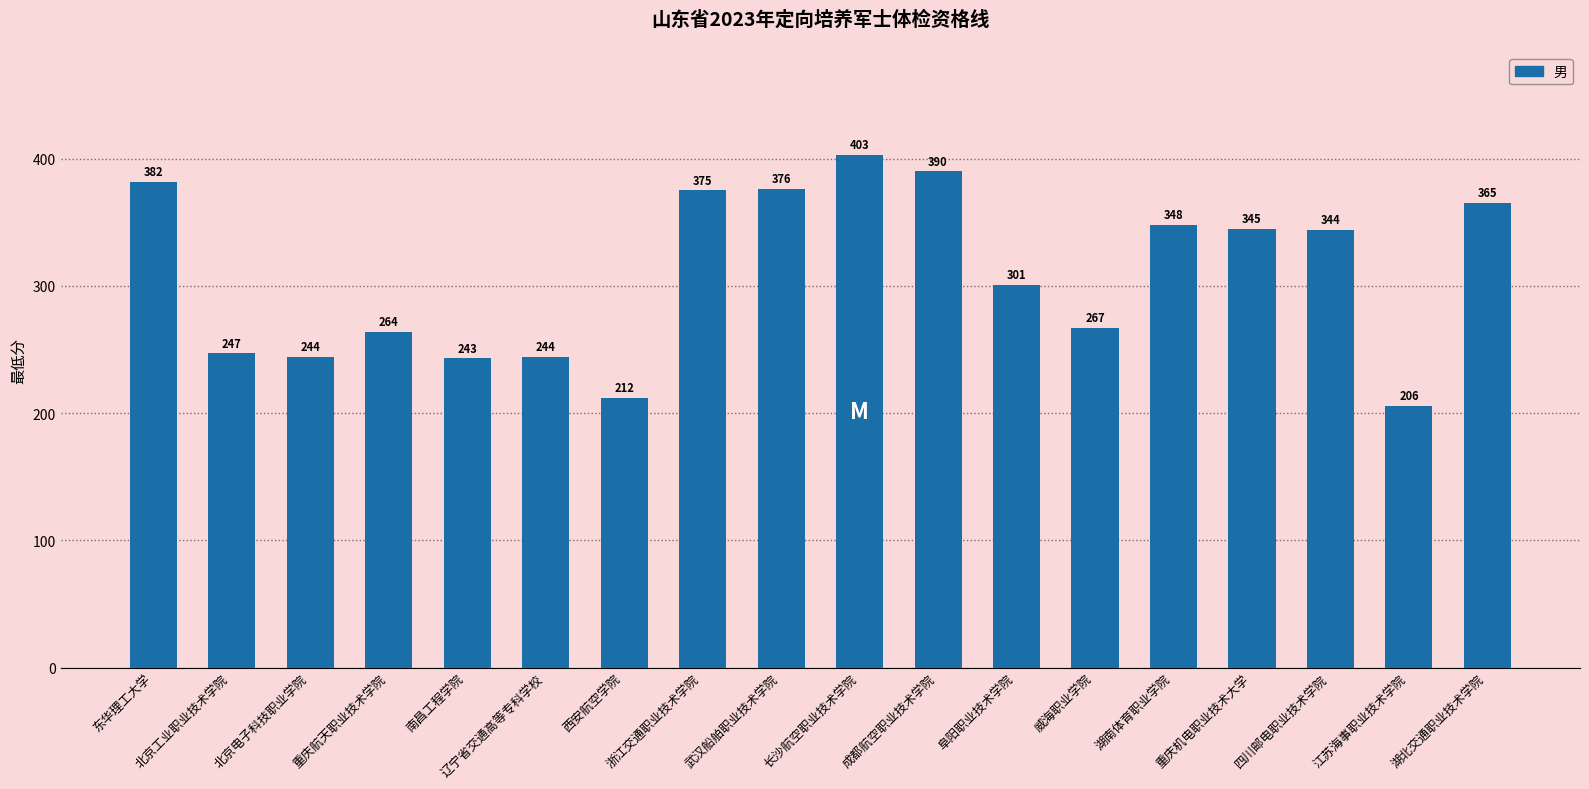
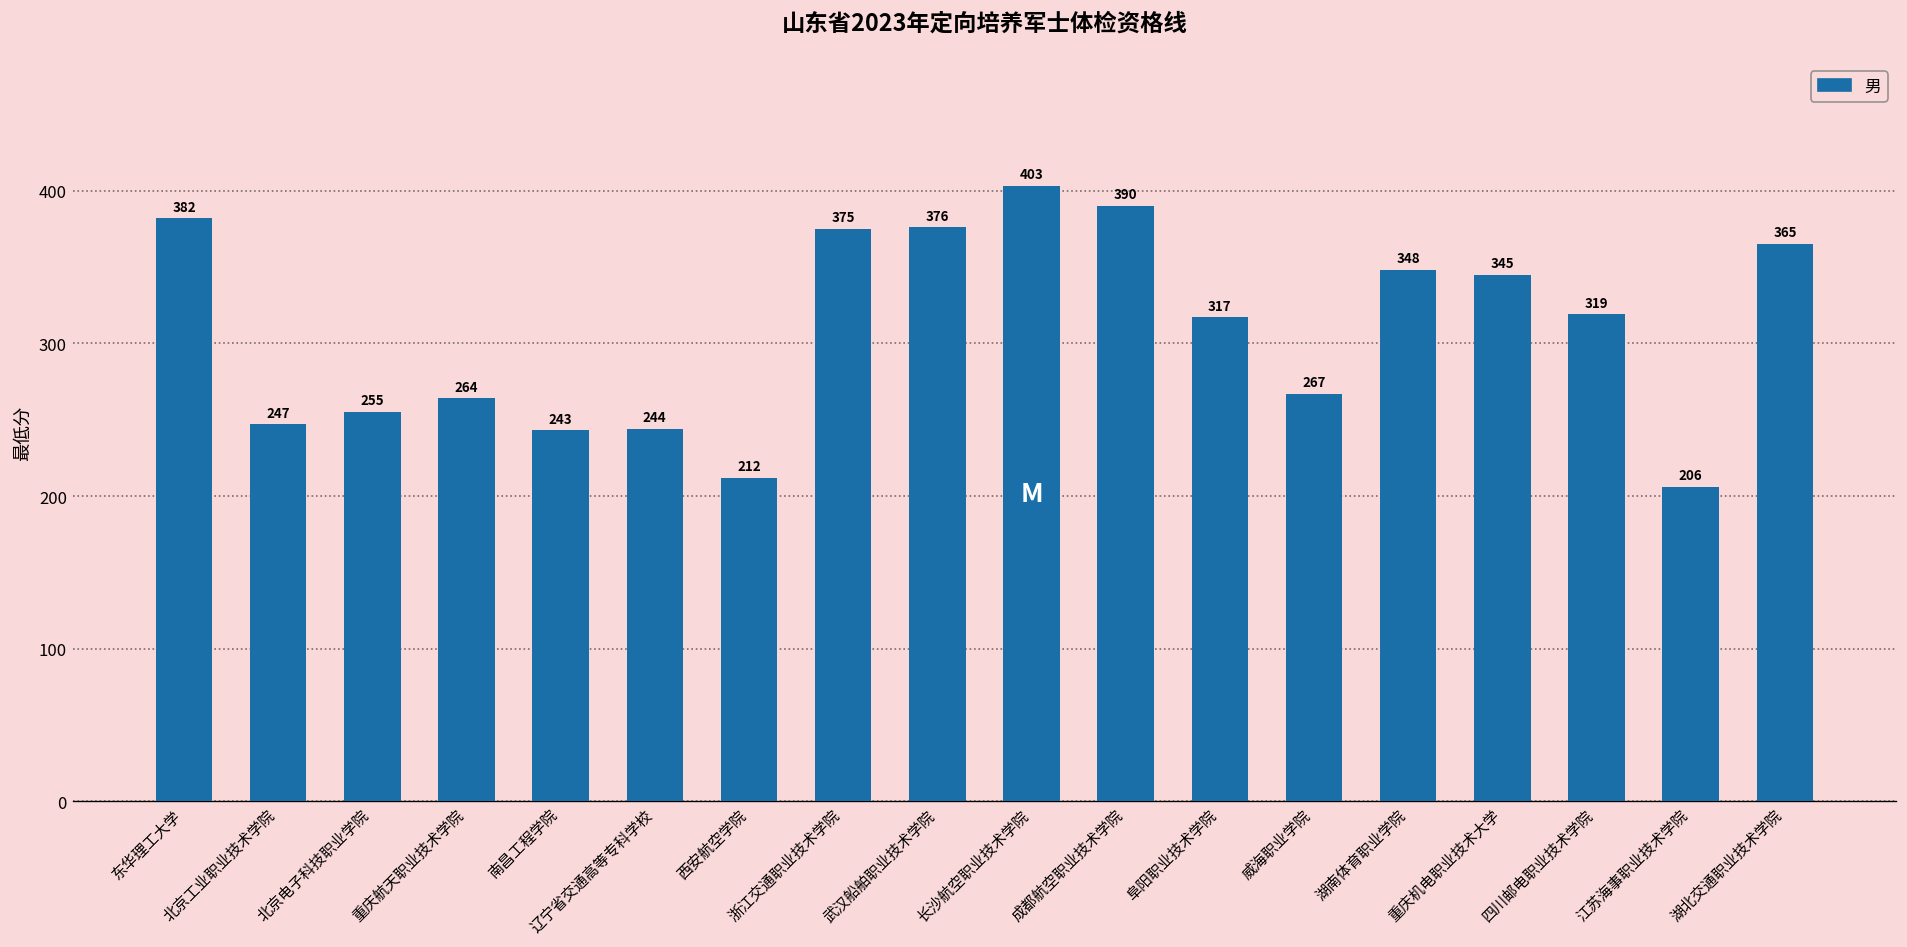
北京电子科技职业学院: 244 -> 255
阜阳职业技术学院: 301 -> 317
四川邮电职业技术学院: 344 -> 319
